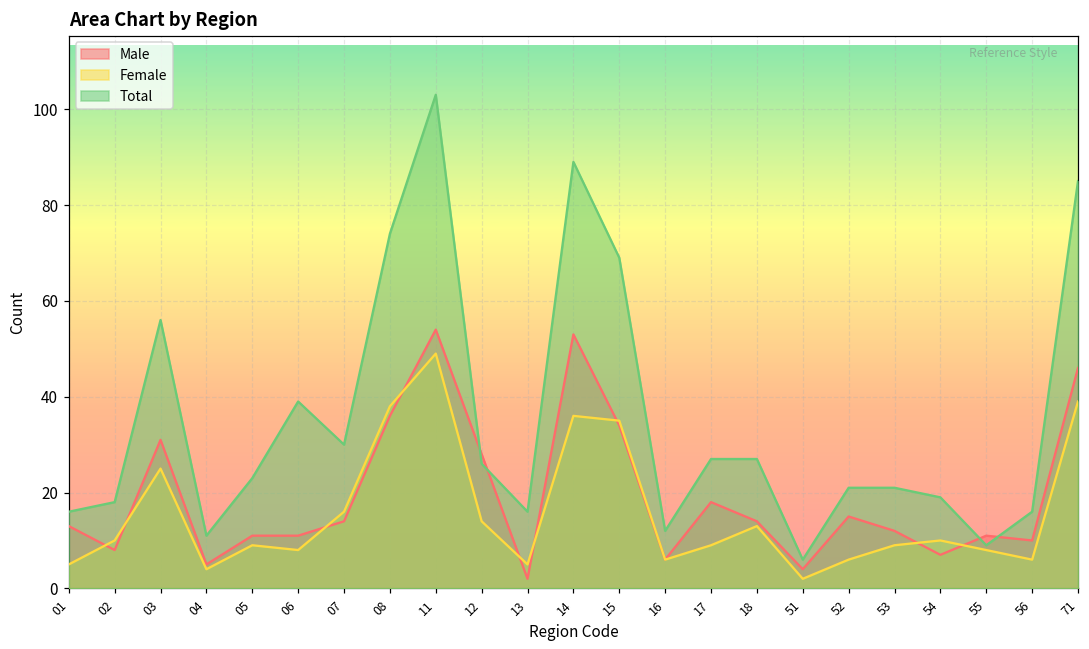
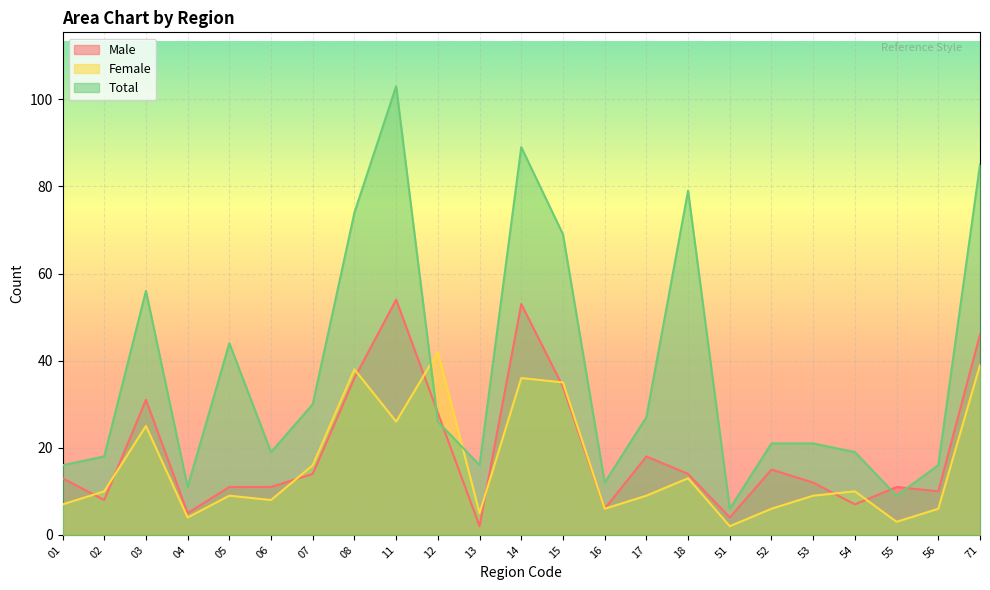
Female, 01: 5 -> 7
Total, 05: 23 -> 44
Total, 06: 39 -> 19
Female, 11: 49 -> 26
Female, 12: 14 -> 42
Total, 18: 27 -> 79
Female, 55: 8 -> 3
